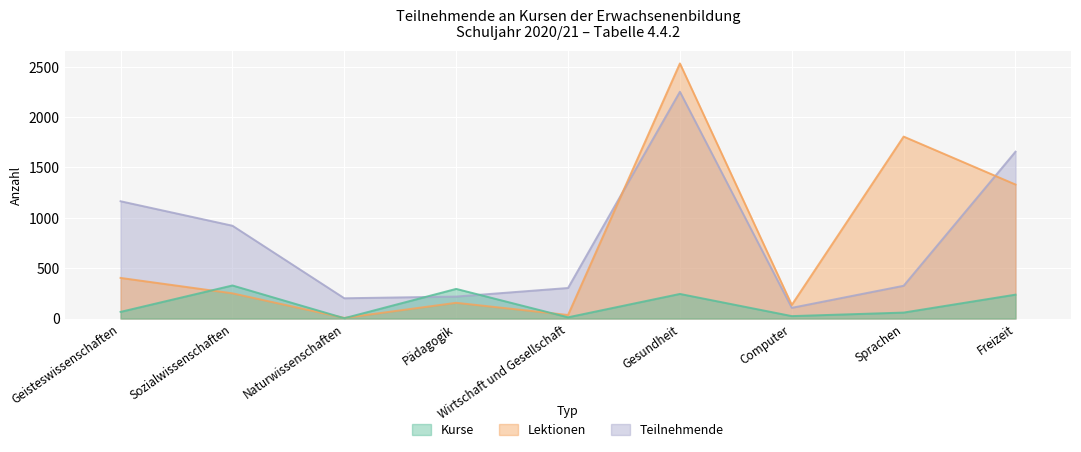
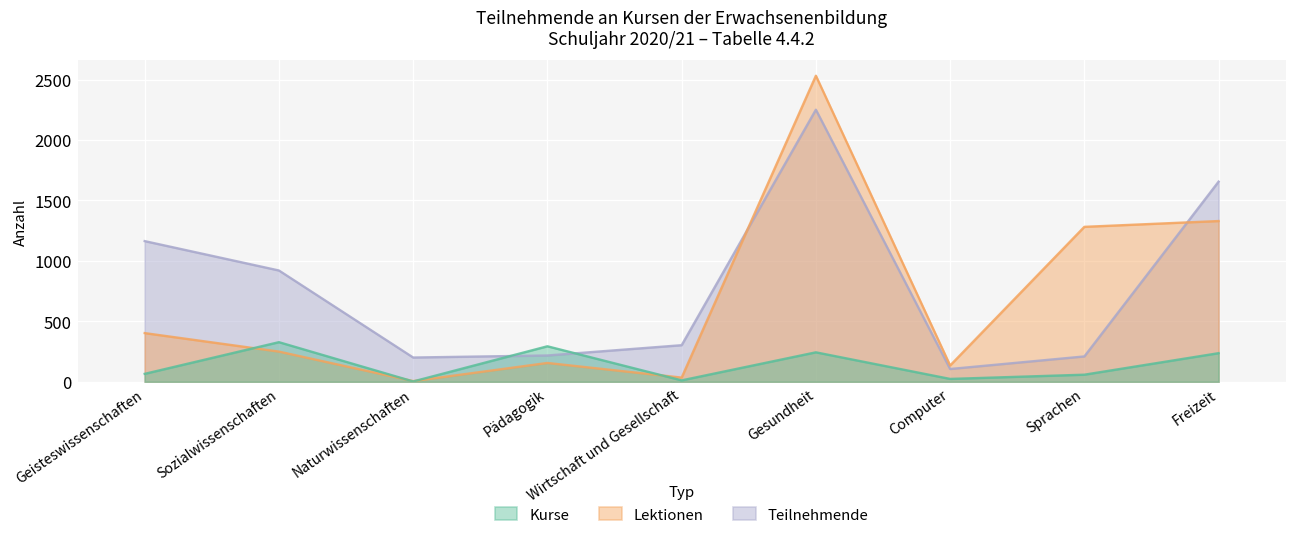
Teilnehmende, Sprachen: 330 -> 210
Lektionen, Sprachen: 1810 -> 1280
